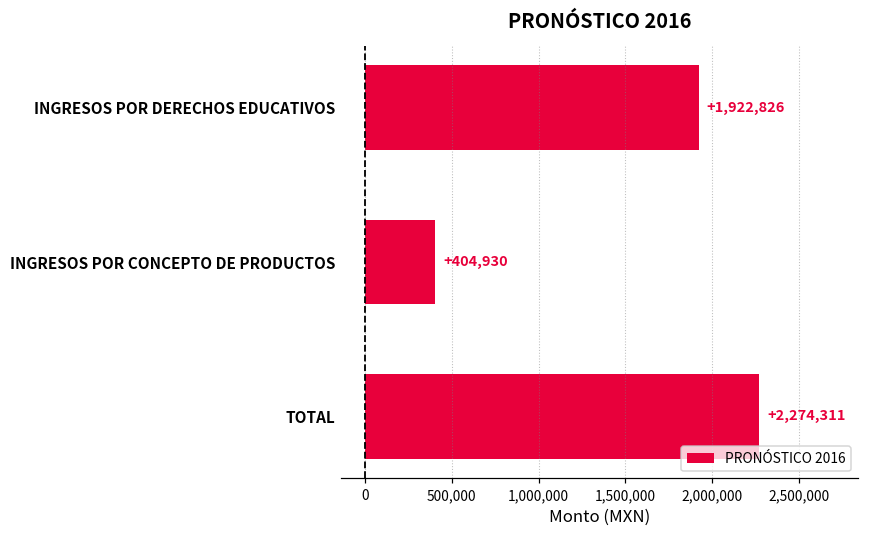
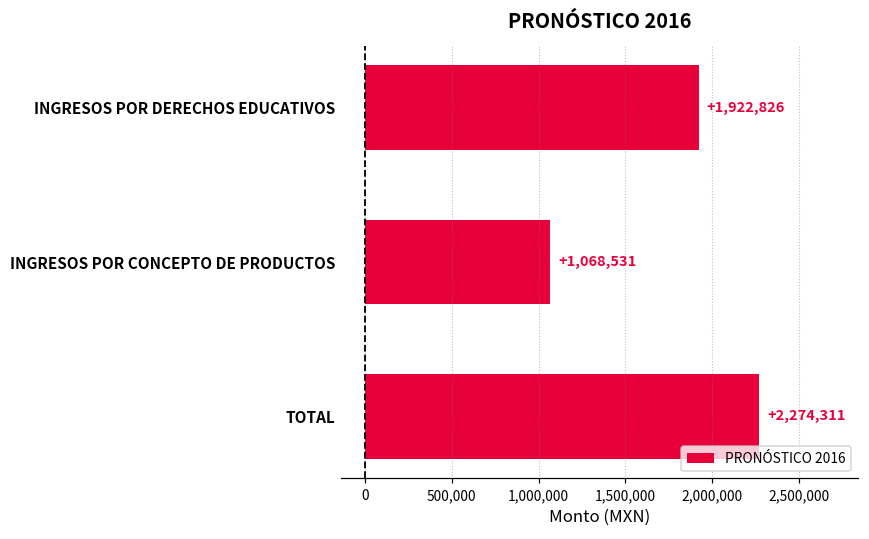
INGRESOS POR CONCEPTO DE PRODUCTOS: +404,930 -> +1,068,531
